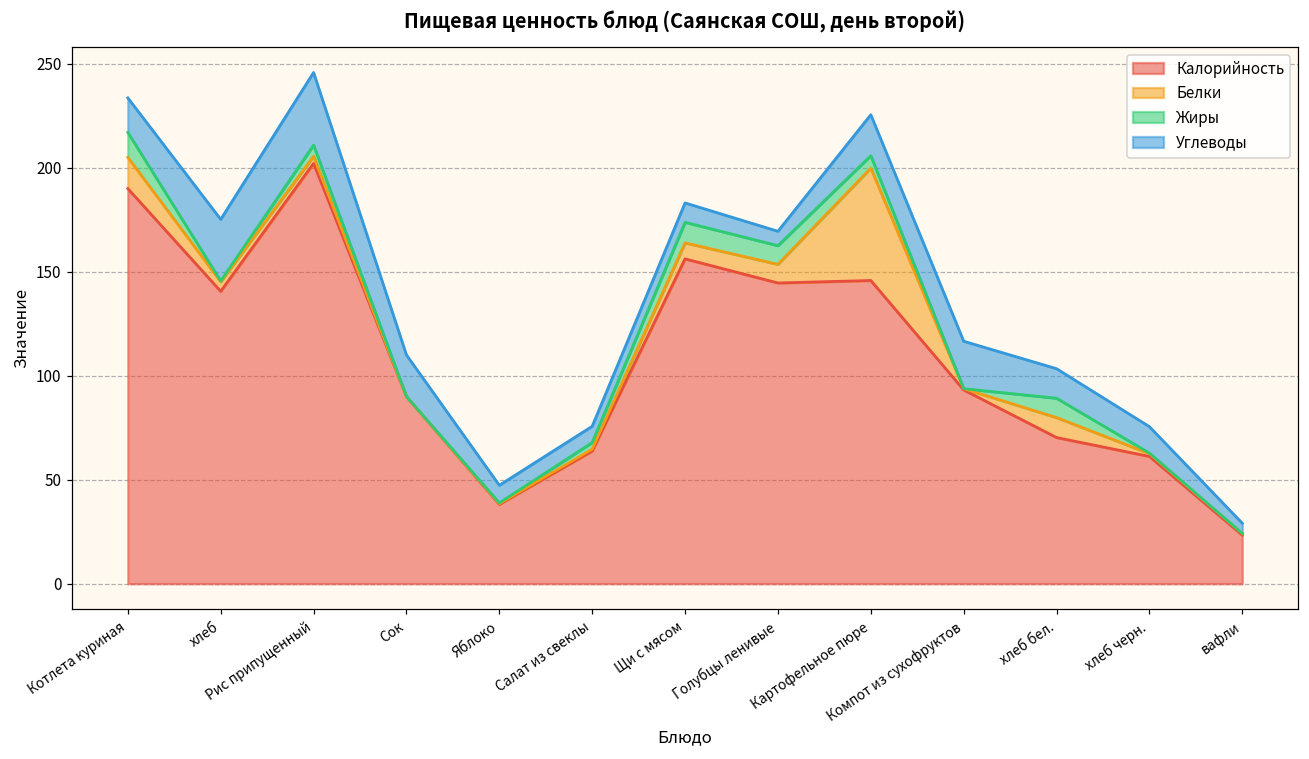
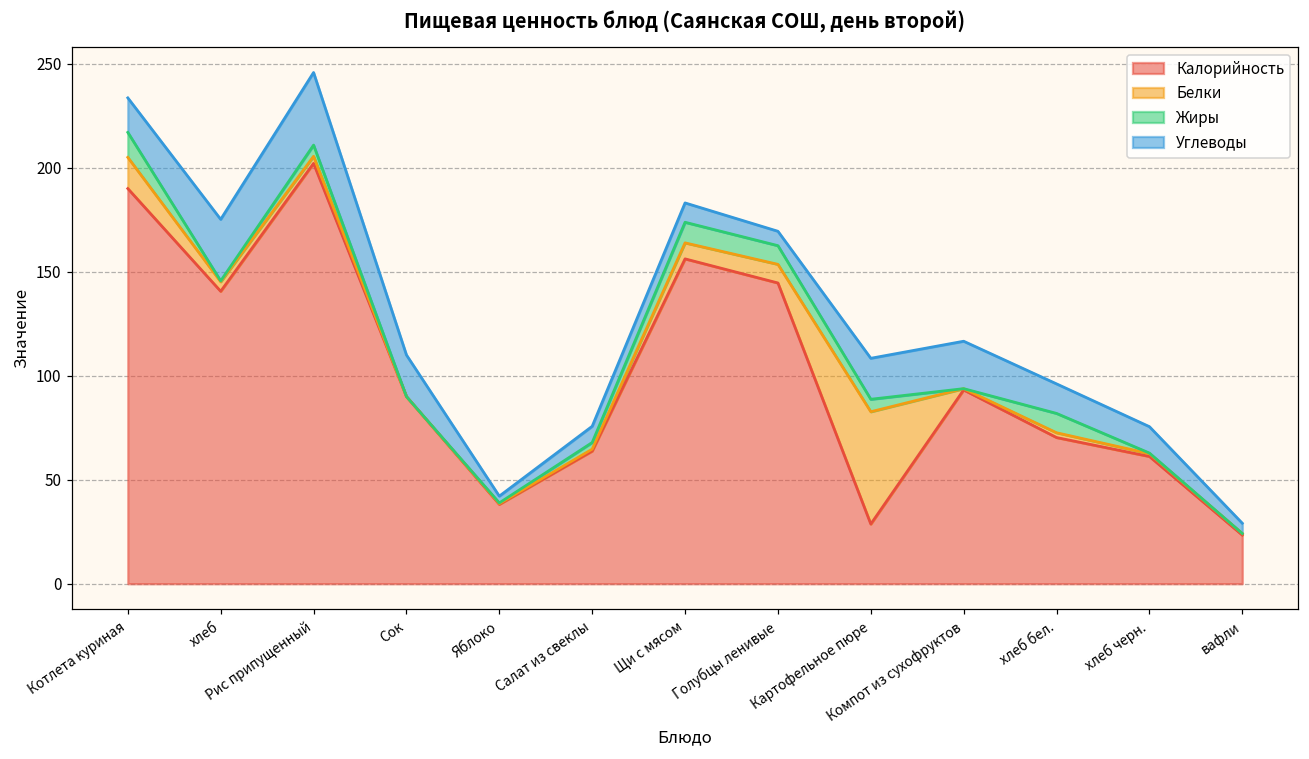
Углеводы, Яблоко: 8 -> 3
Калорийность, Картофельное пюре: 146 -> 29
Белки, хлеб бел.: 10 -> 2
